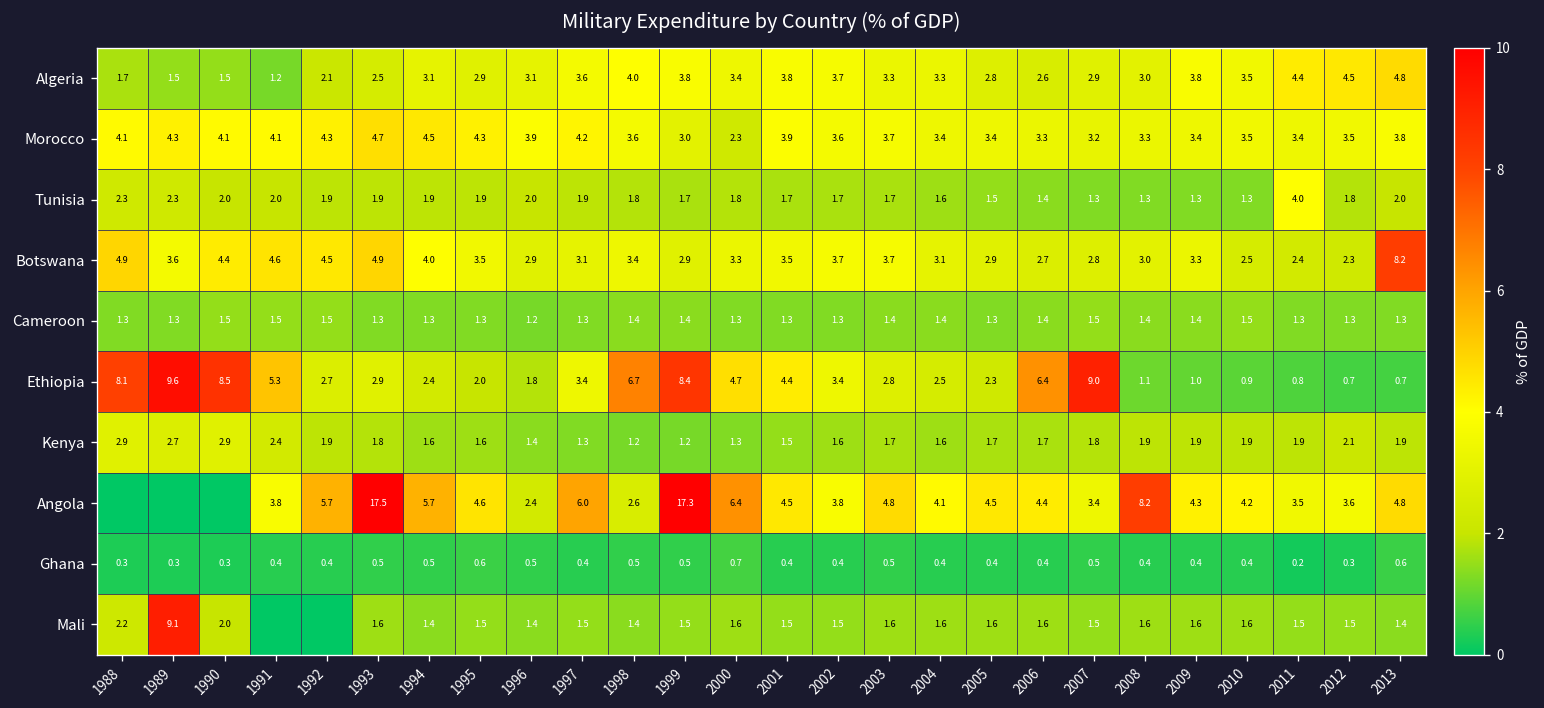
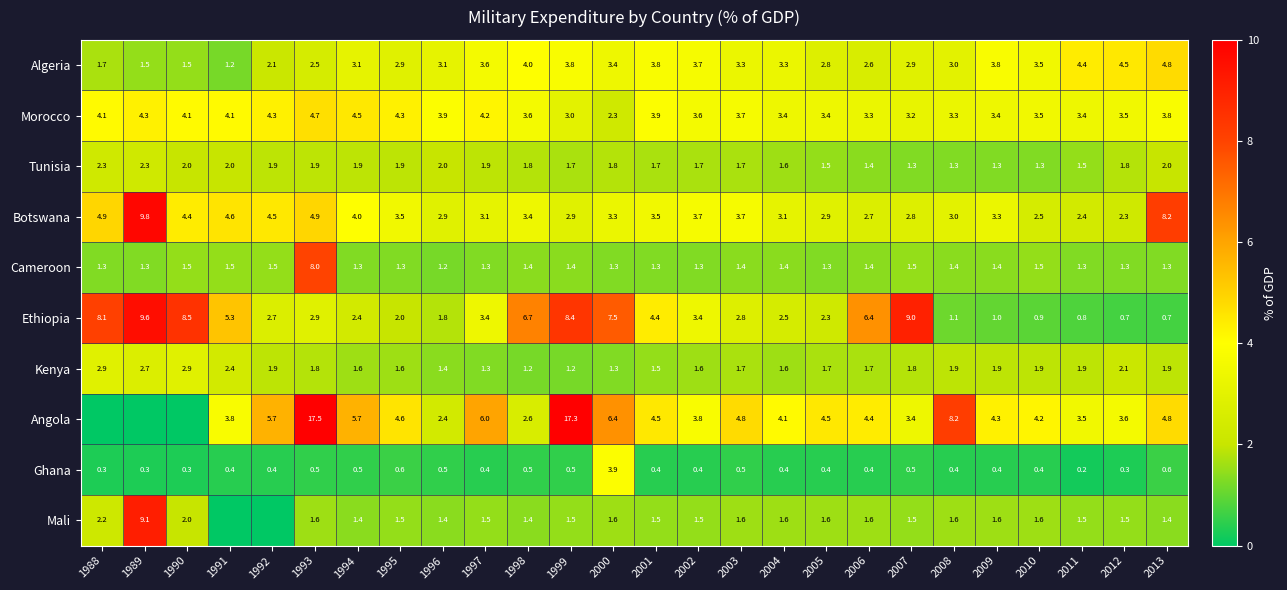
Tunisia, 2011: 4.0 -> 1.5
Botswana, 1989: 3.6 -> 9.8
Cameroon, 1993: 1.3 -> 8.0
Ethiopia, 2000: 4.7 -> 7.5
Ghana, 2000: 0.7 -> 3.9
